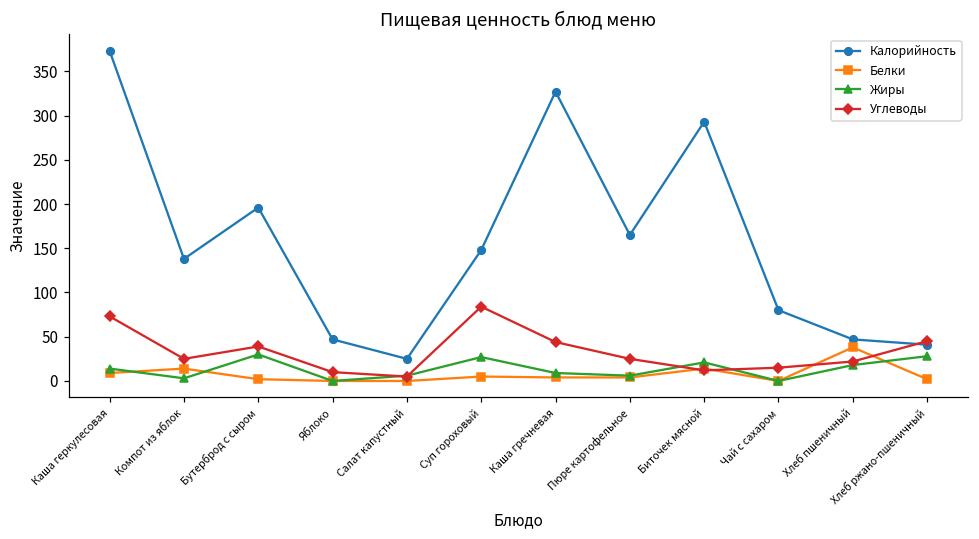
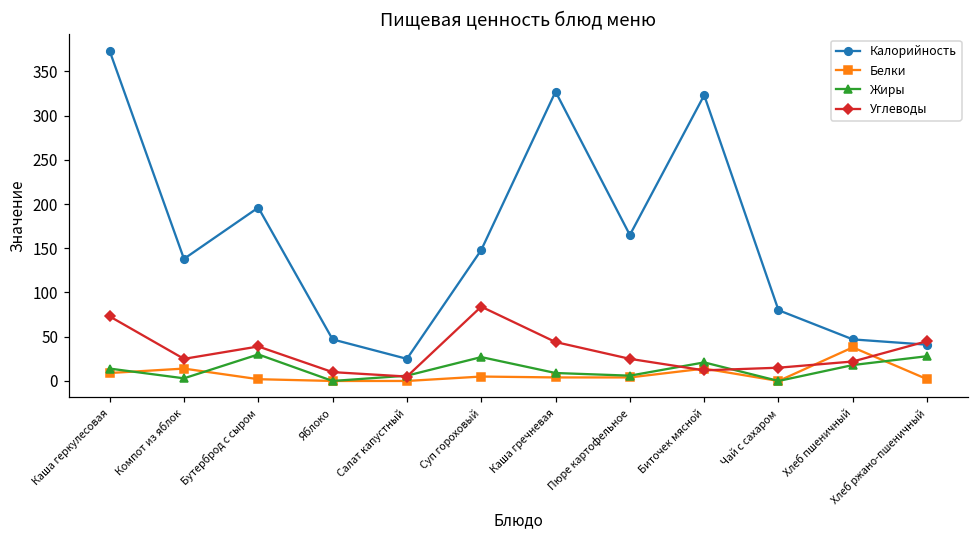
Калорийность, Биточек мясной: 290 -> 320
